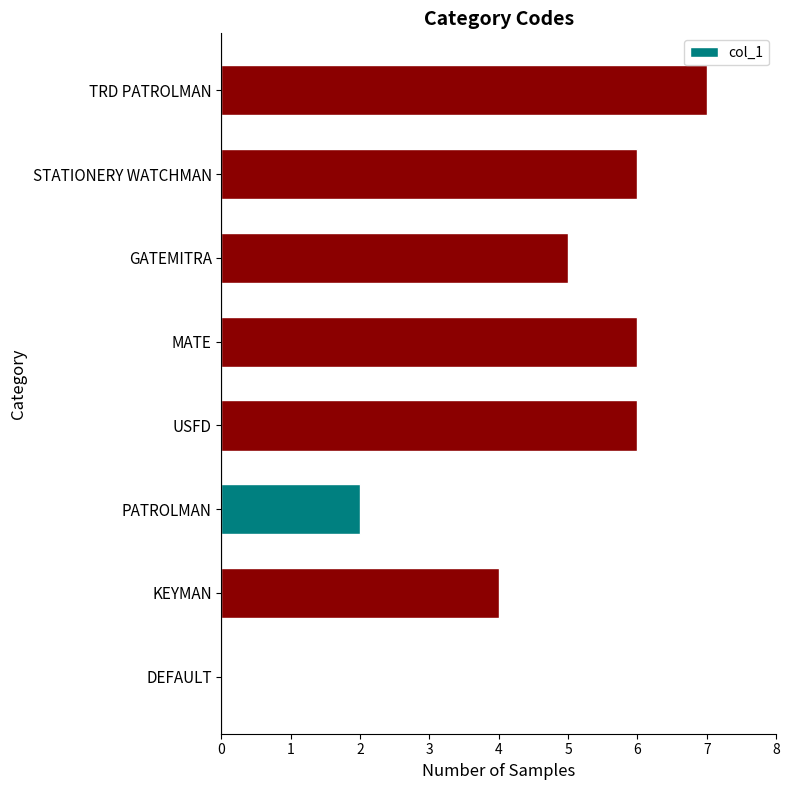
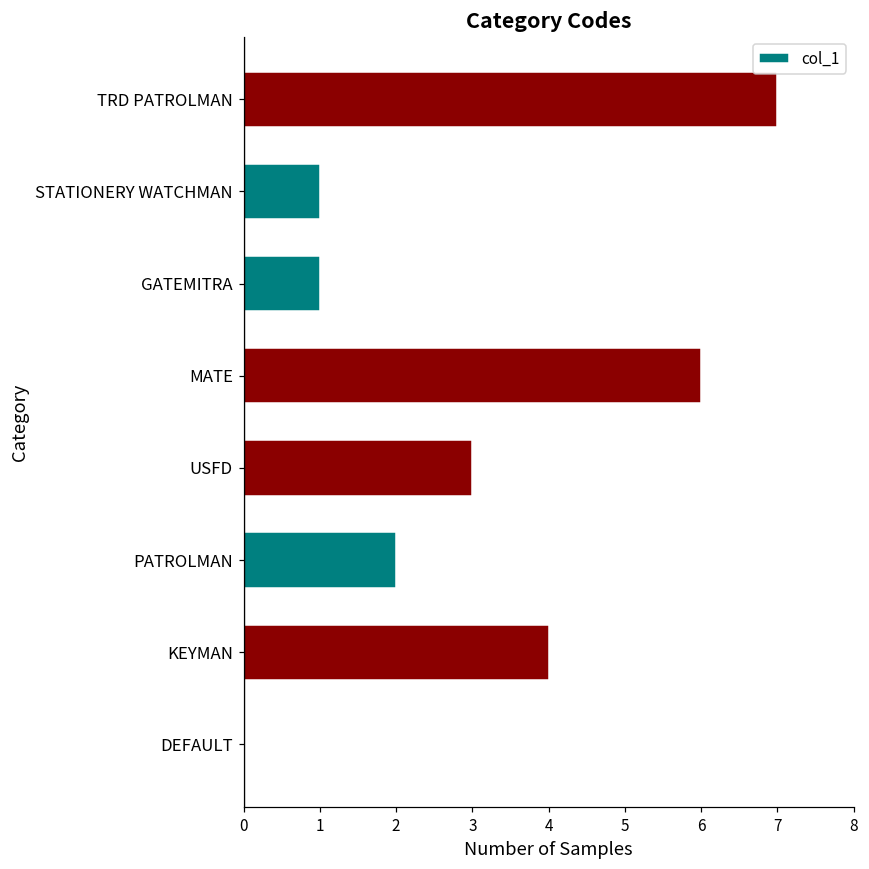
STATIONERY WATCHMAN: 6 -> 1
GATEMITRA: 5 -> 1
USFD: 6 -> 3
